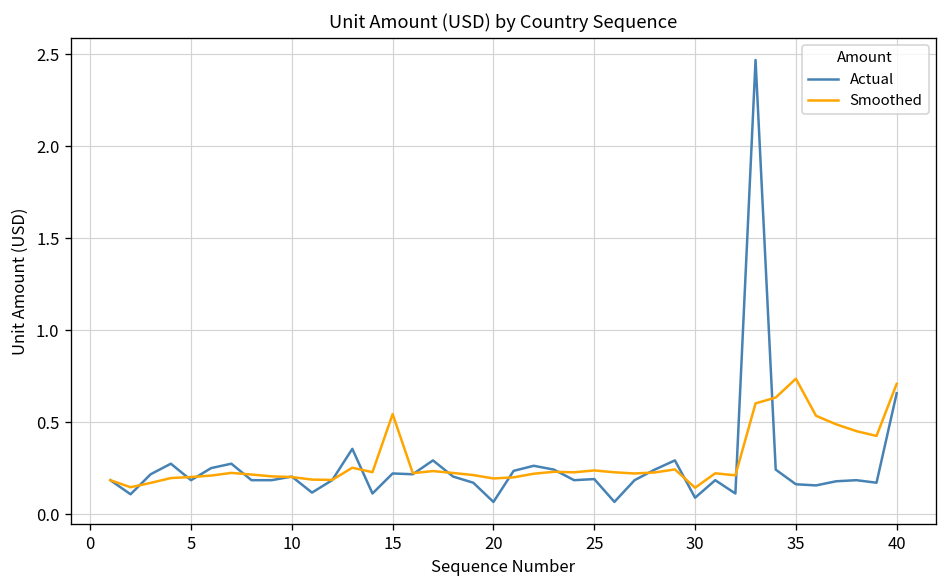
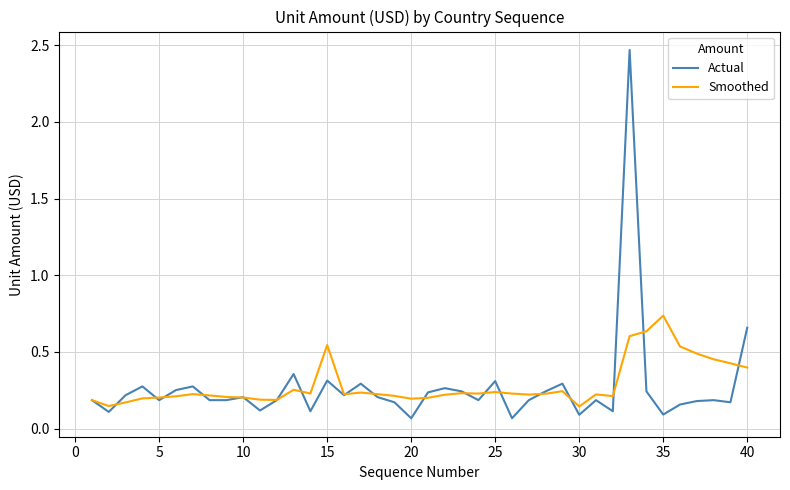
Actual, 15: 0.22 -> 0.31
Actual, 25: 0.19 -> 0.31
Actual, 35: 0.16 -> 0.09
Smoothed, 40: 0.71 -> 0.40
